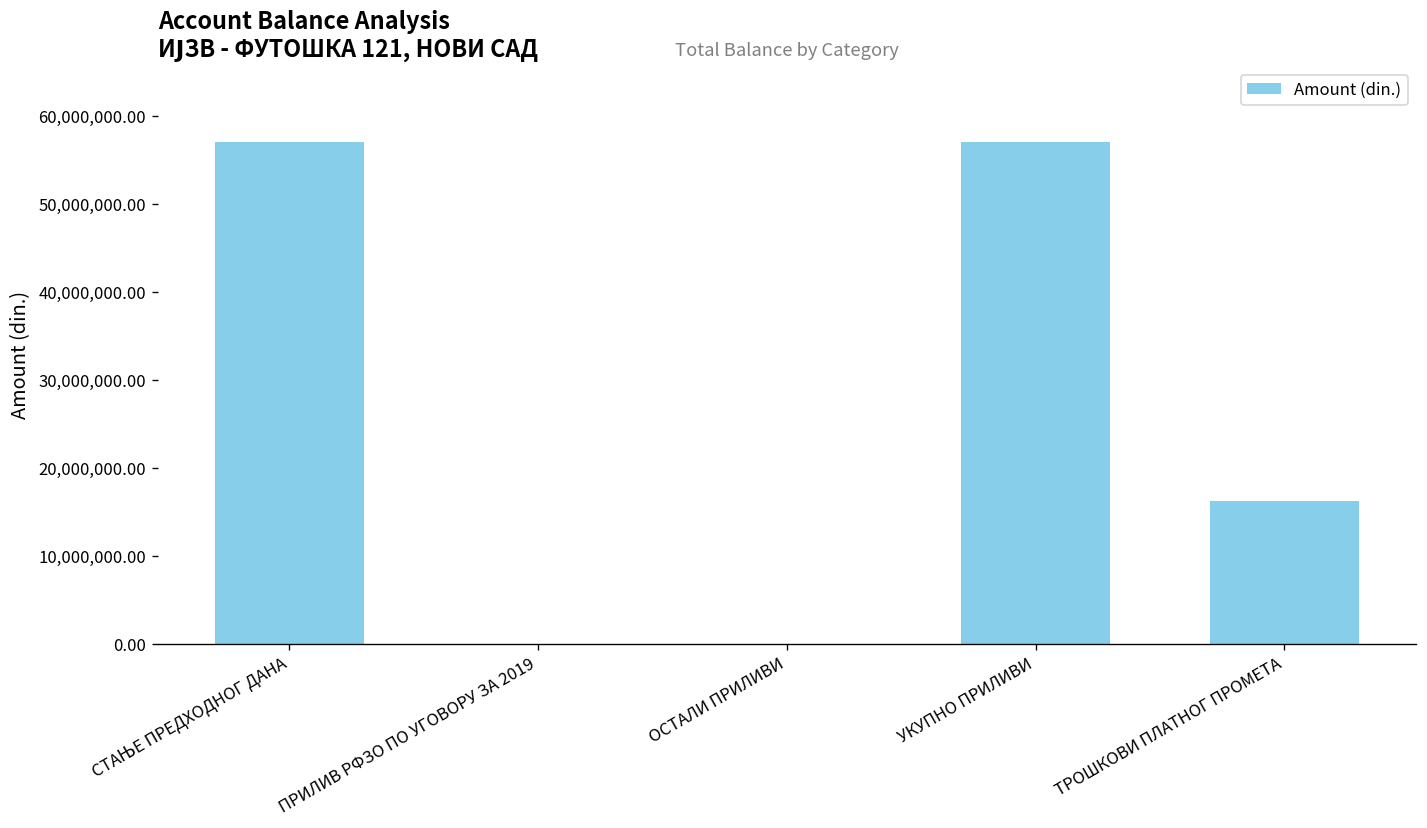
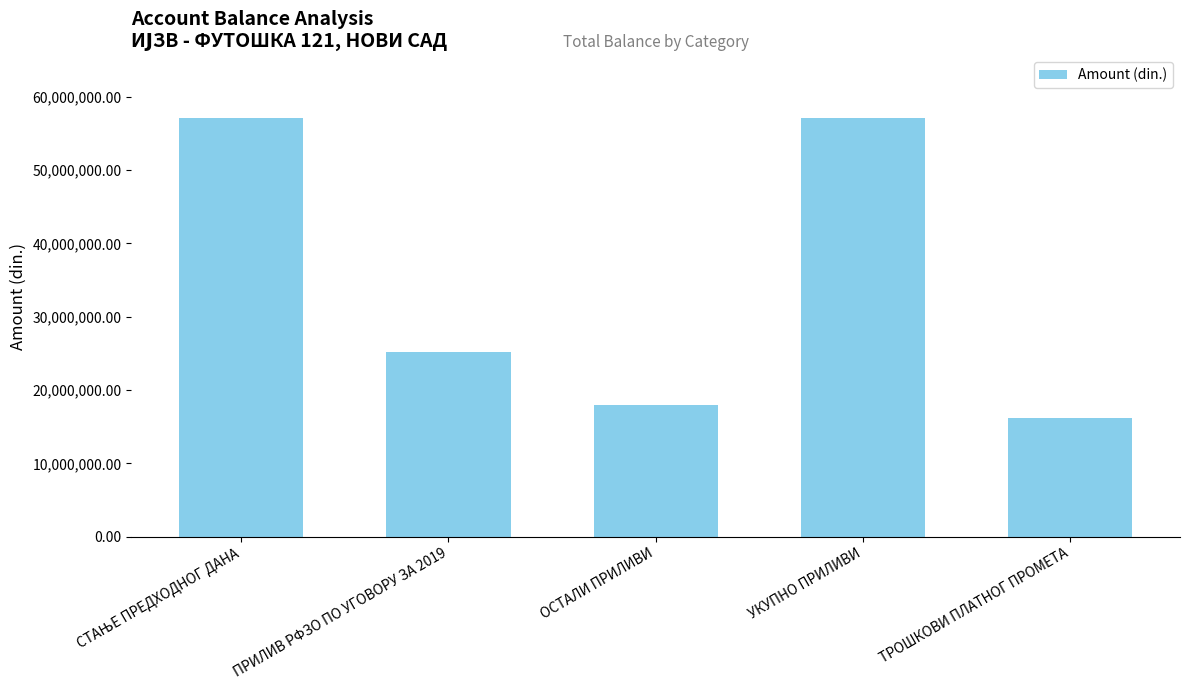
ПРИЛИВ РФЗО ПО УГОВОРУ ЗА 2019: 0 -> 25,000,000
ОСТАЛИ ПРИЛИВИ: 0 -> 18,000,000
